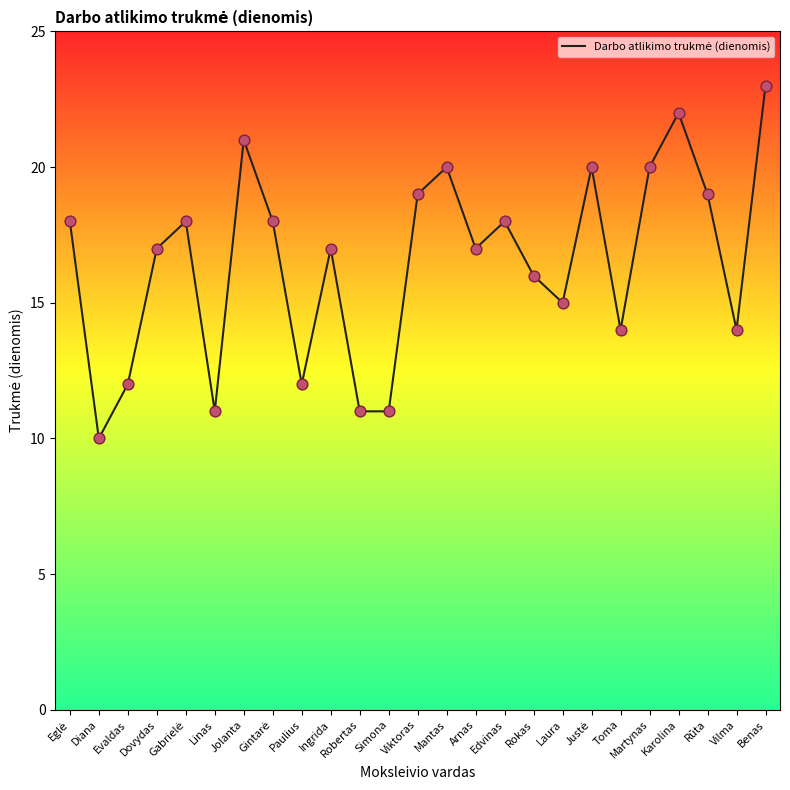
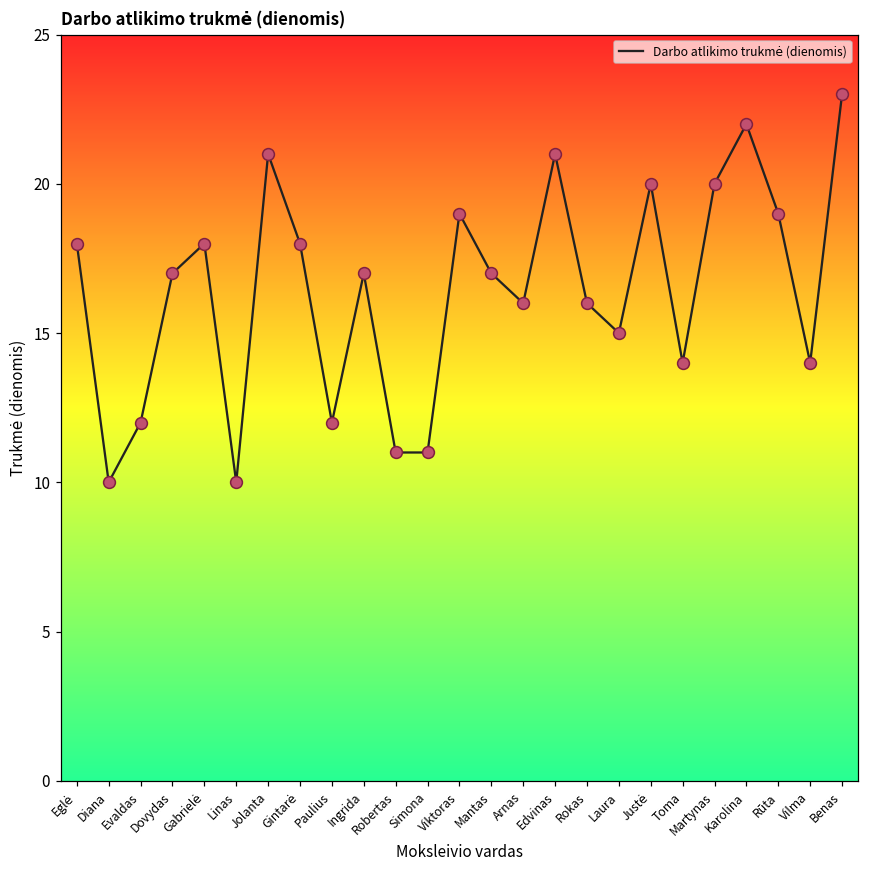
Linas: 11 -> 10
Mantas: 20 -> 17
Arnas: 17 -> 16
Edvinas: 18 -> 21
